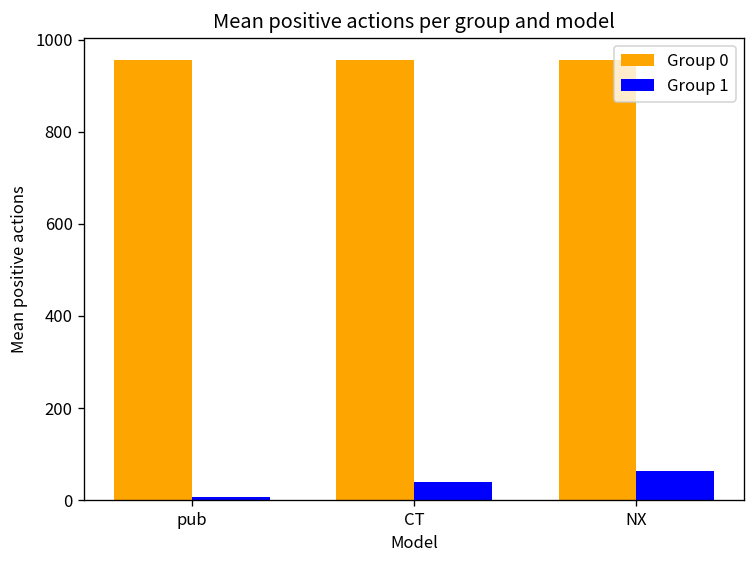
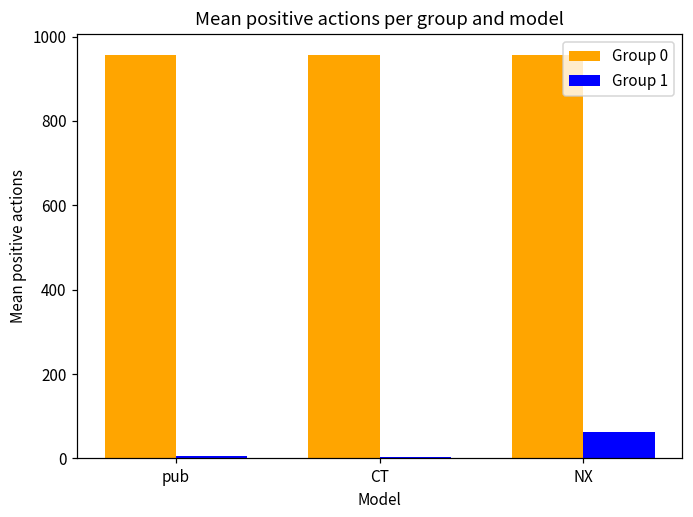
Group 1, CT: 40 -> 0
